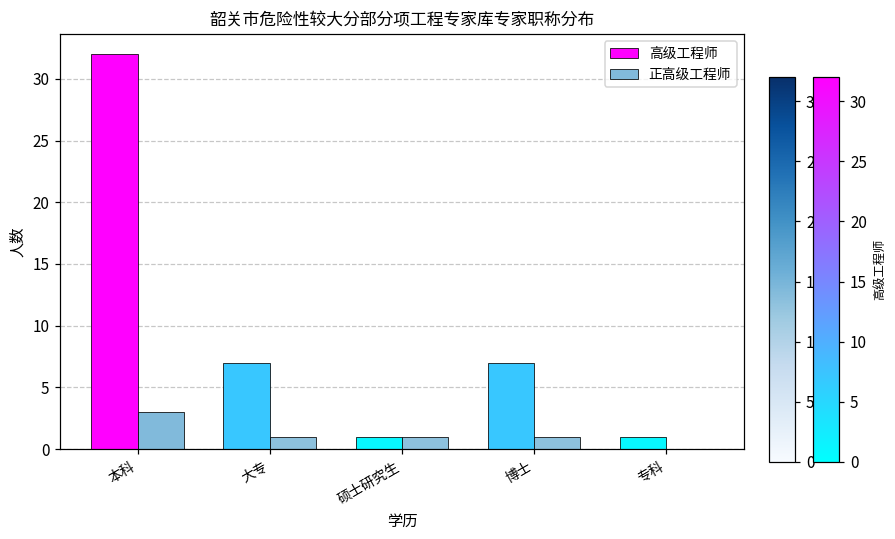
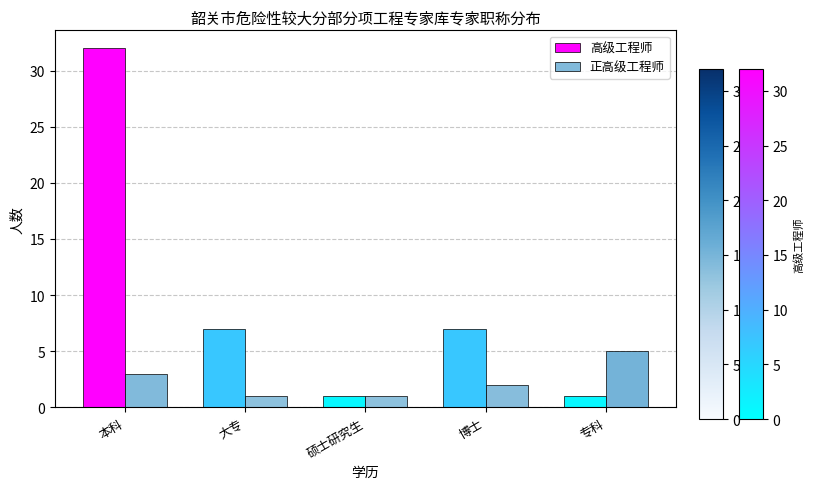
正高级工程师, 博士: 1 -> 2
正高级工程师, 专科: 0 -> 5
